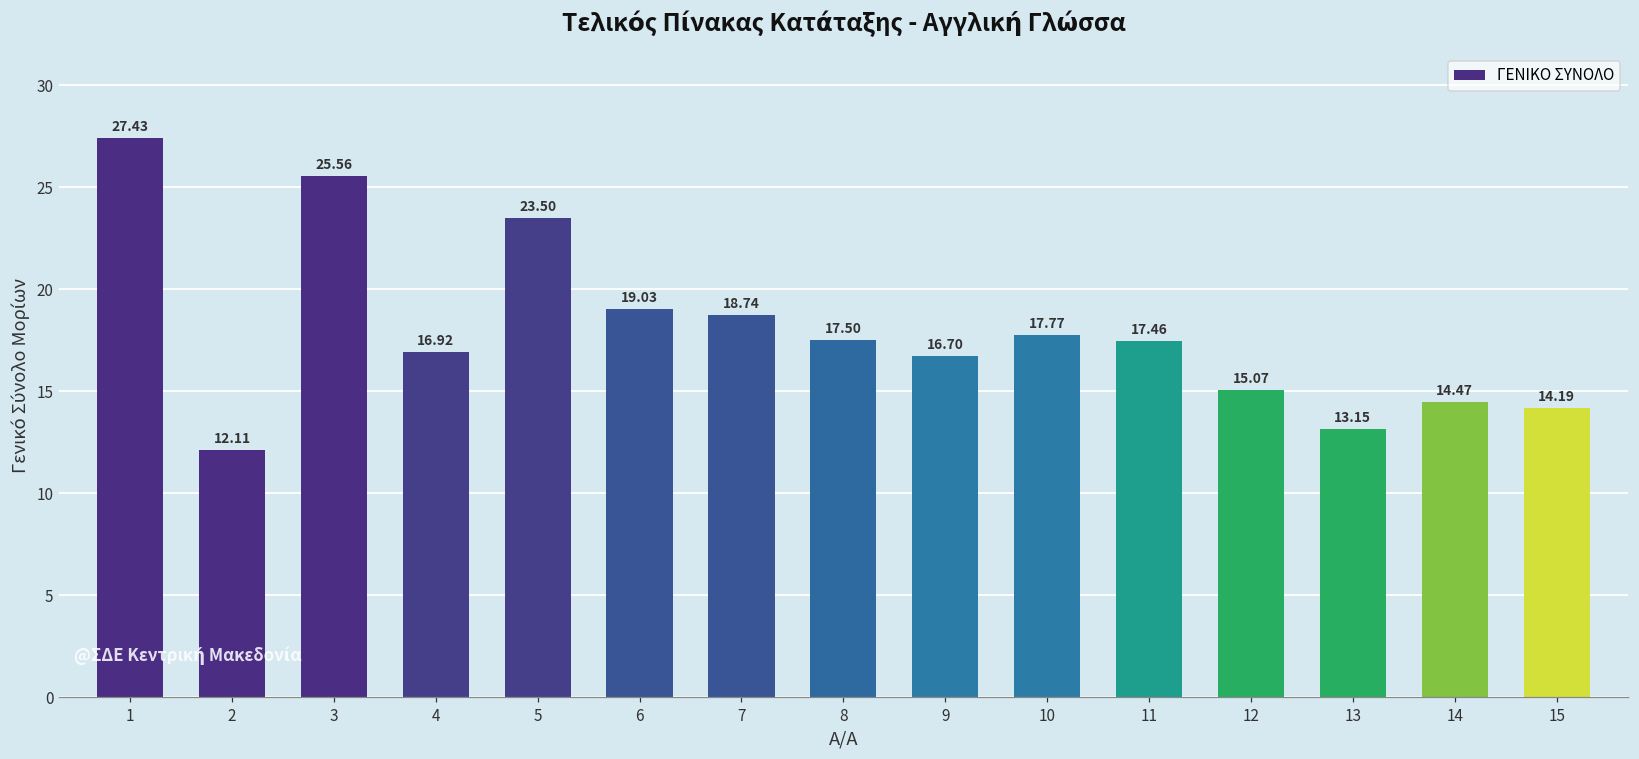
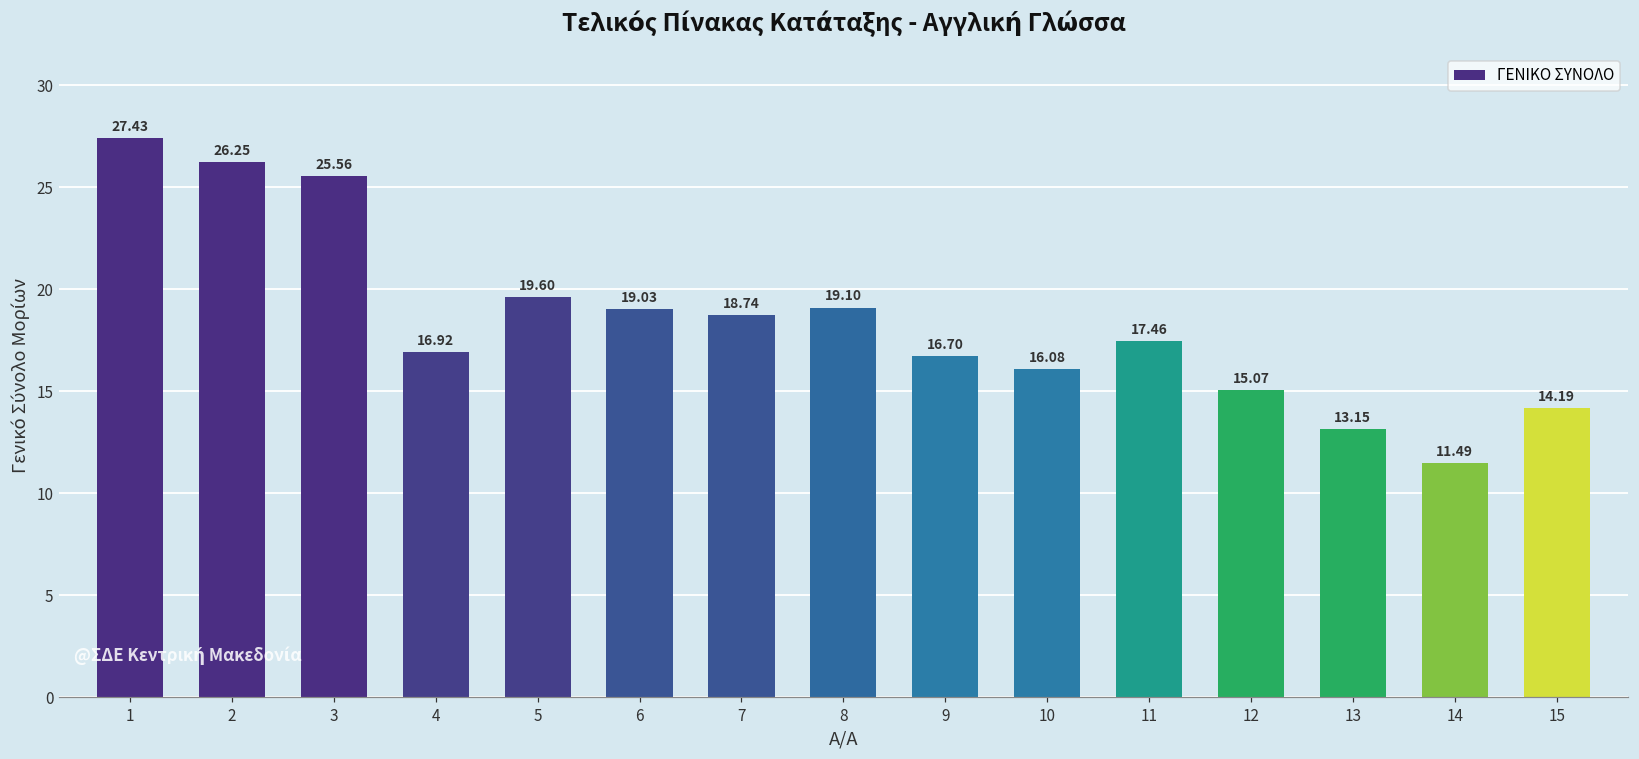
2: 12.11 -> 26.25
5: 23.50 -> 19.60
8: 17.50 -> 19.10
10: 17.77 -> 16.08
14: 14.47 -> 11.49
